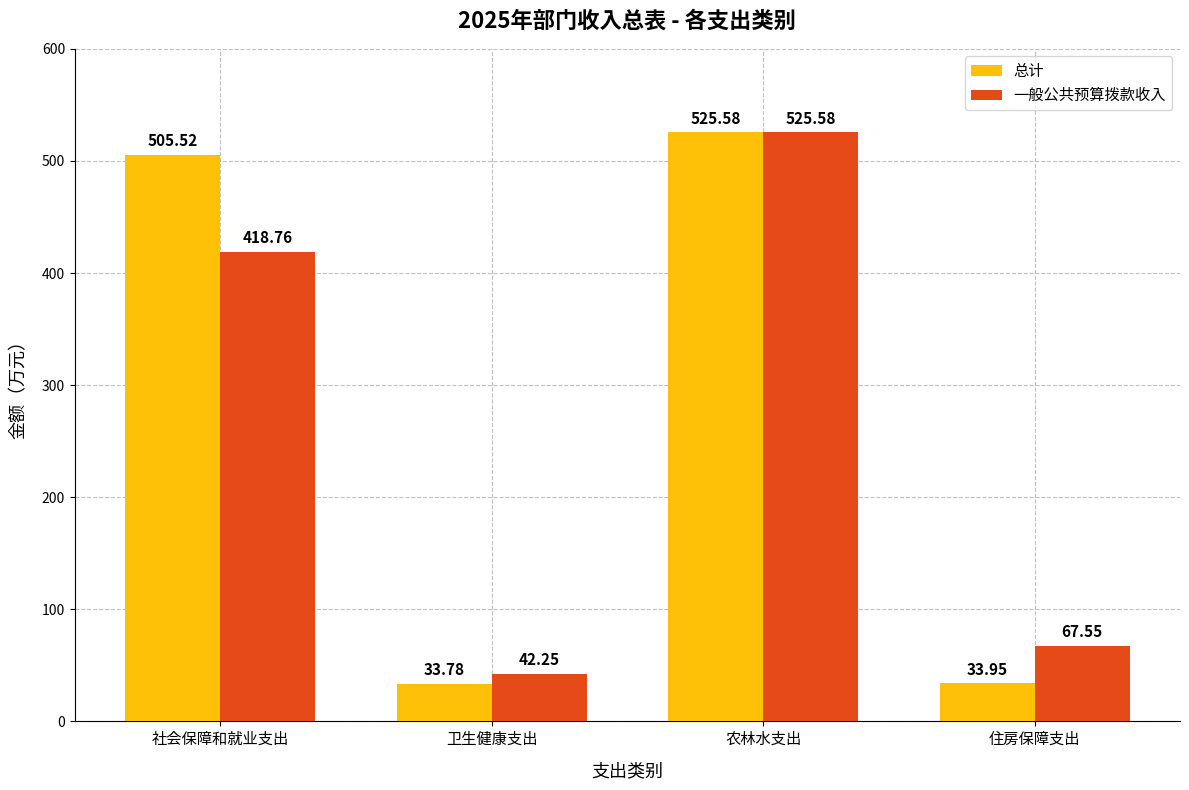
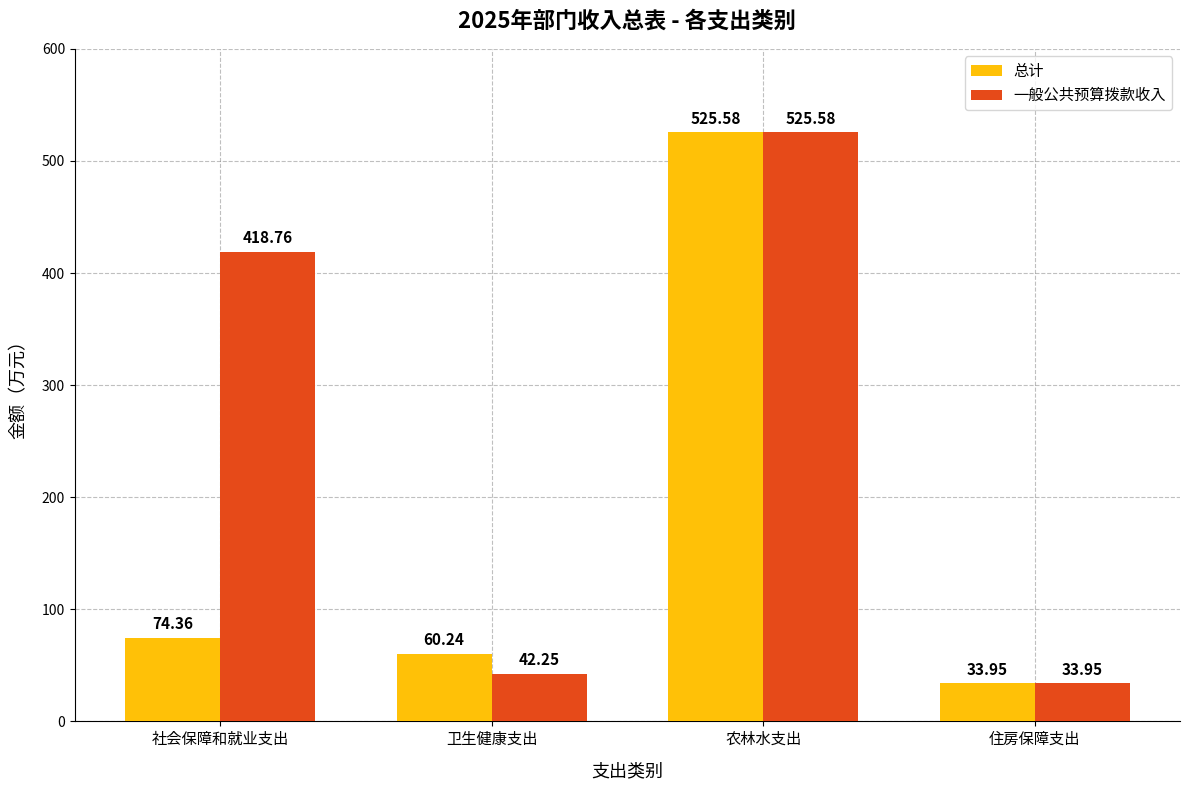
总计, 社会保障和就业支出: 505.52 -> 74.36
总计, 卫生健康支出: 33.78 -> 60.24
一般公共预算拨款收入, 住房保障支出: 67.55 -> 33.95
